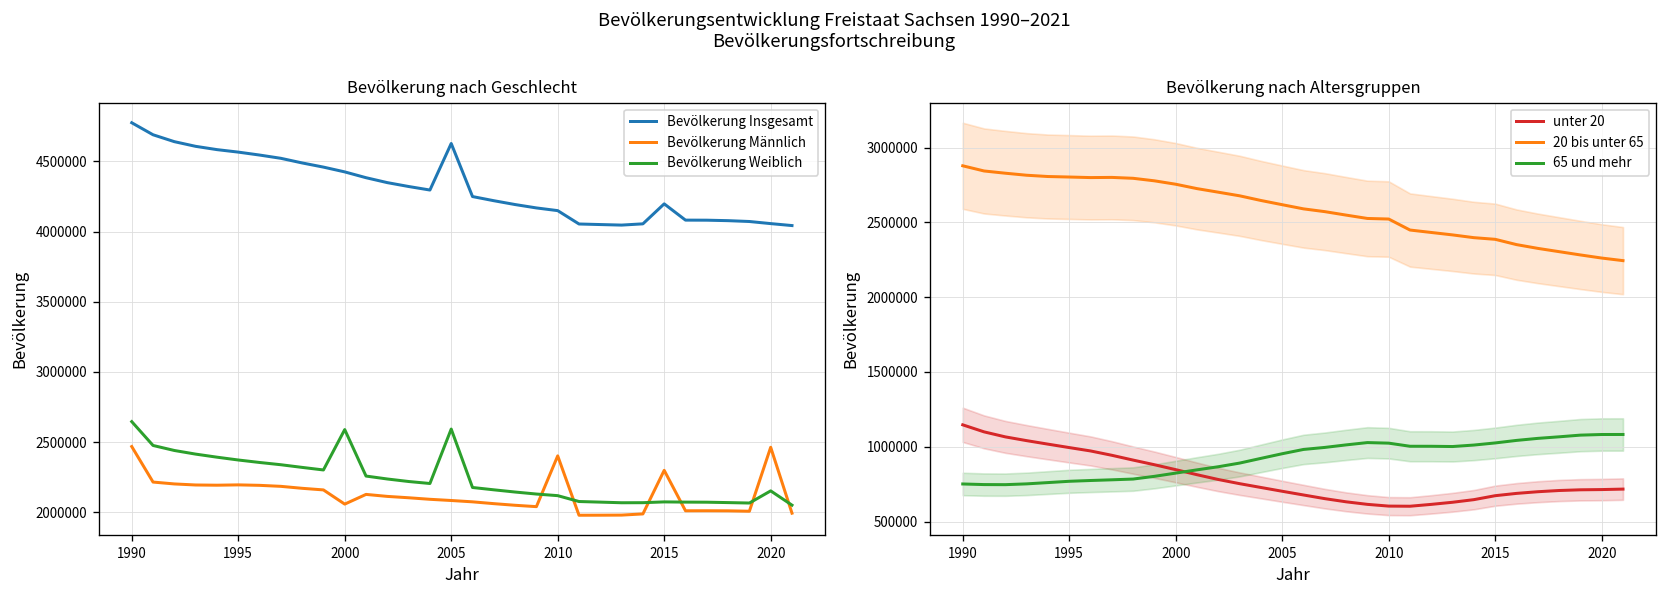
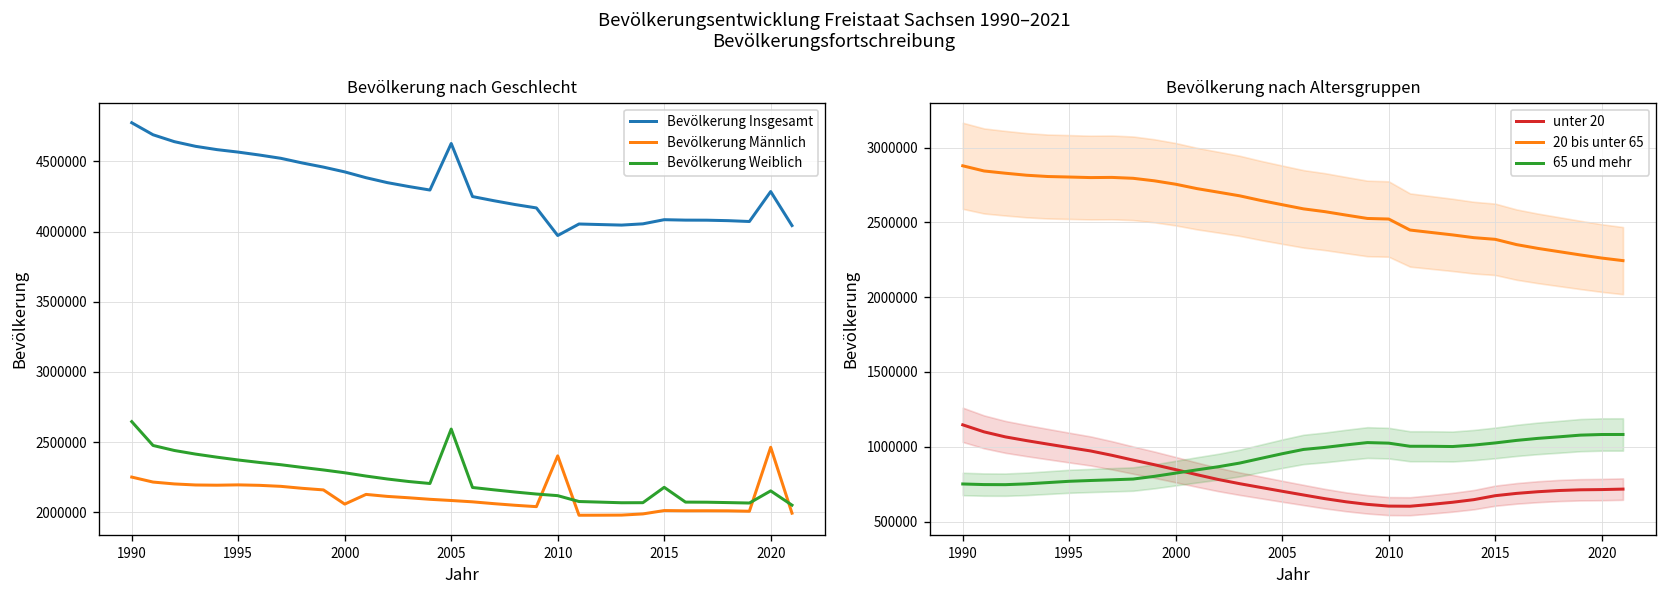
Bevölkerung nach Geschlecht, Bevölkerung Männlich, 1990: 2470000 -> 2250000
Bevölkerung nach Geschlecht, Bevölkerung Weiblich, 2000: 2590000 -> 2280000
Bevölkerung nach Geschlecht, Bevölkerung Insgesamt, 2010: 4150000 -> 3970000
Bevölkerung nach Geschlecht, Bevölkerung Insgesamt, 2015: 4200000 -> 4080000
Bevölkerung nach Geschlecht, Bevölkerung Männlich, 2015: 2300000 -> 2010000
Bevölkerung nach Geschlecht, Bevölkerung Weiblich, 2015: 2070000 -> 2180000
Bevölkerung nach Geschlecht, Bevölkerung Insgesamt, 2020: 4060000 -> 4290000
